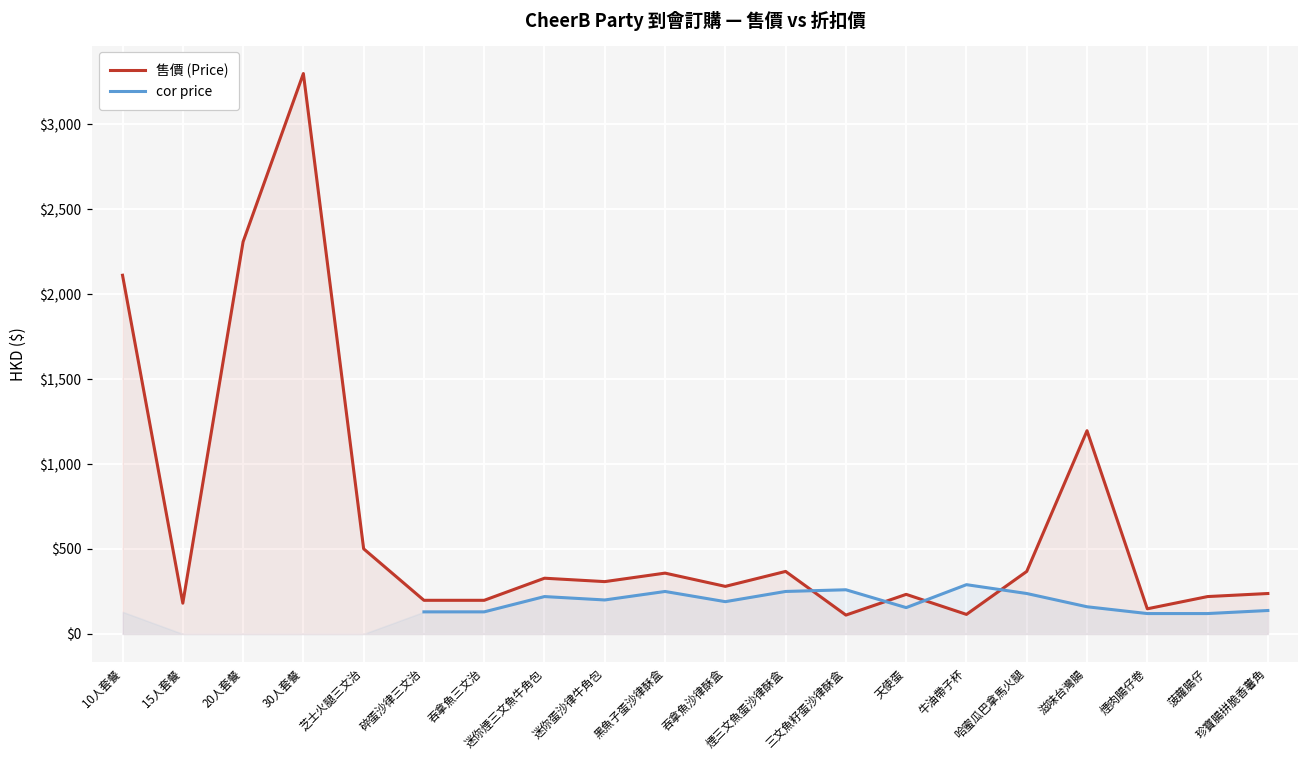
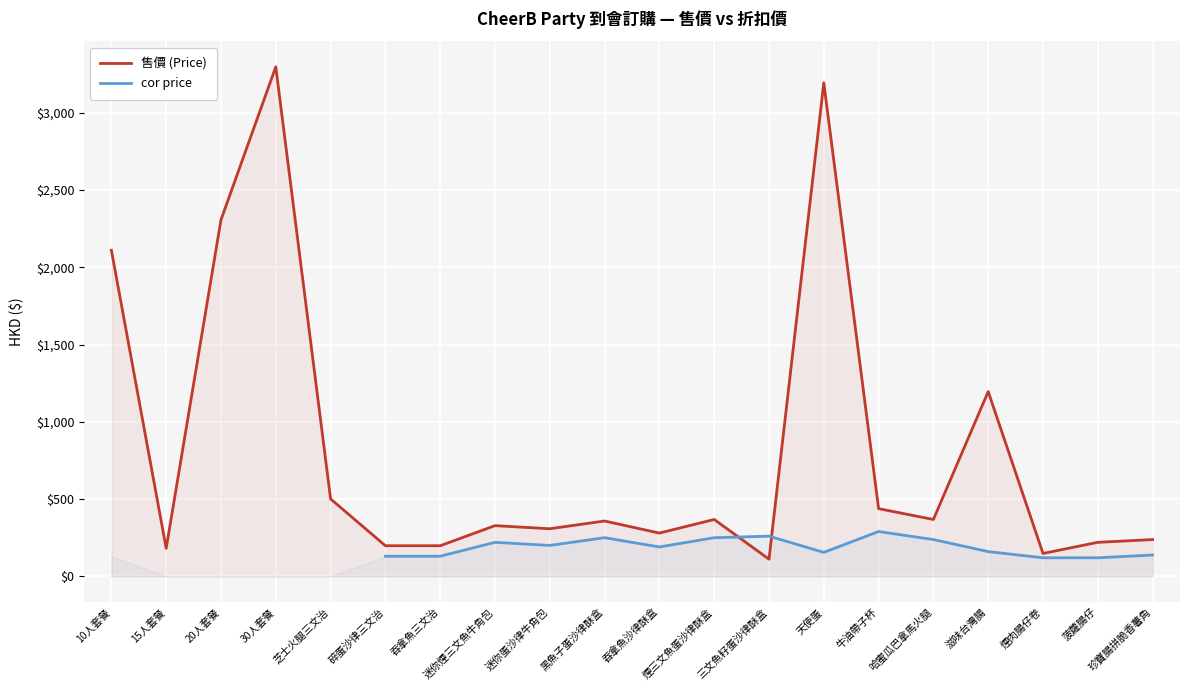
售價 (Price), 天使蛋: $230 -> $3,200
售價 (Price), 牛油帶子杯: $120 -> $440
